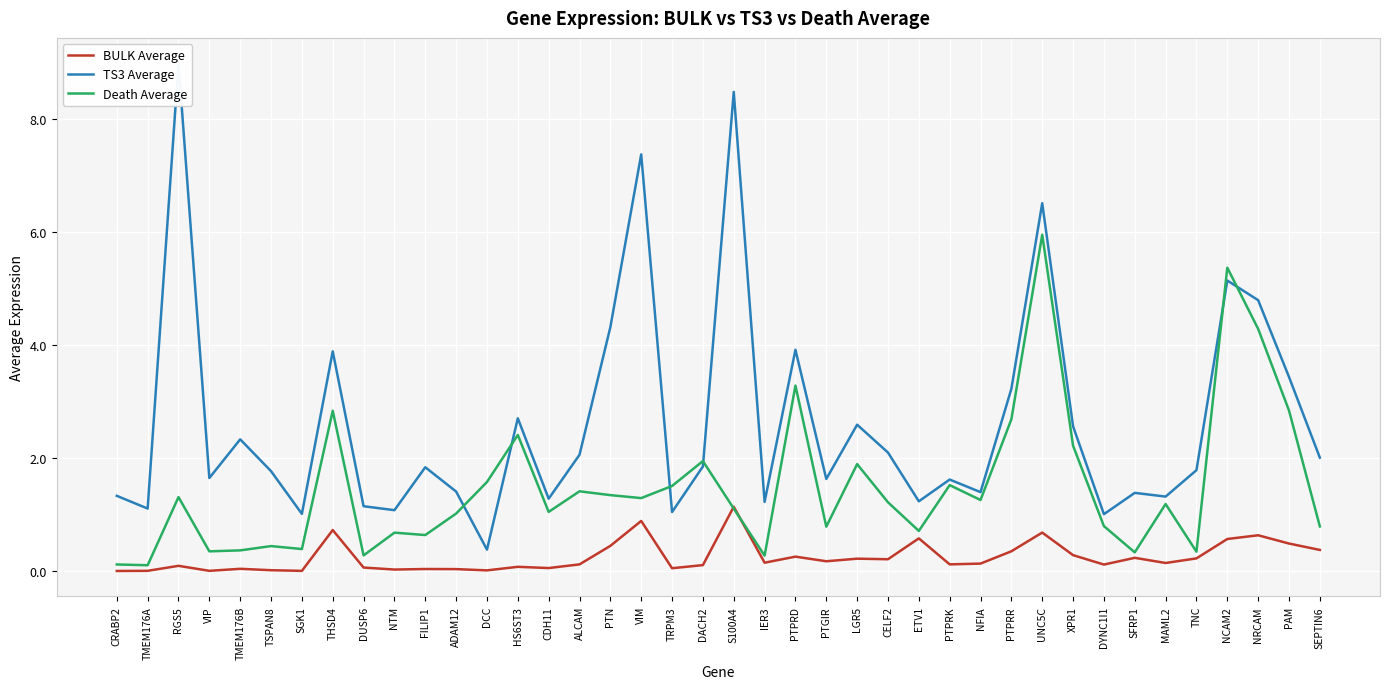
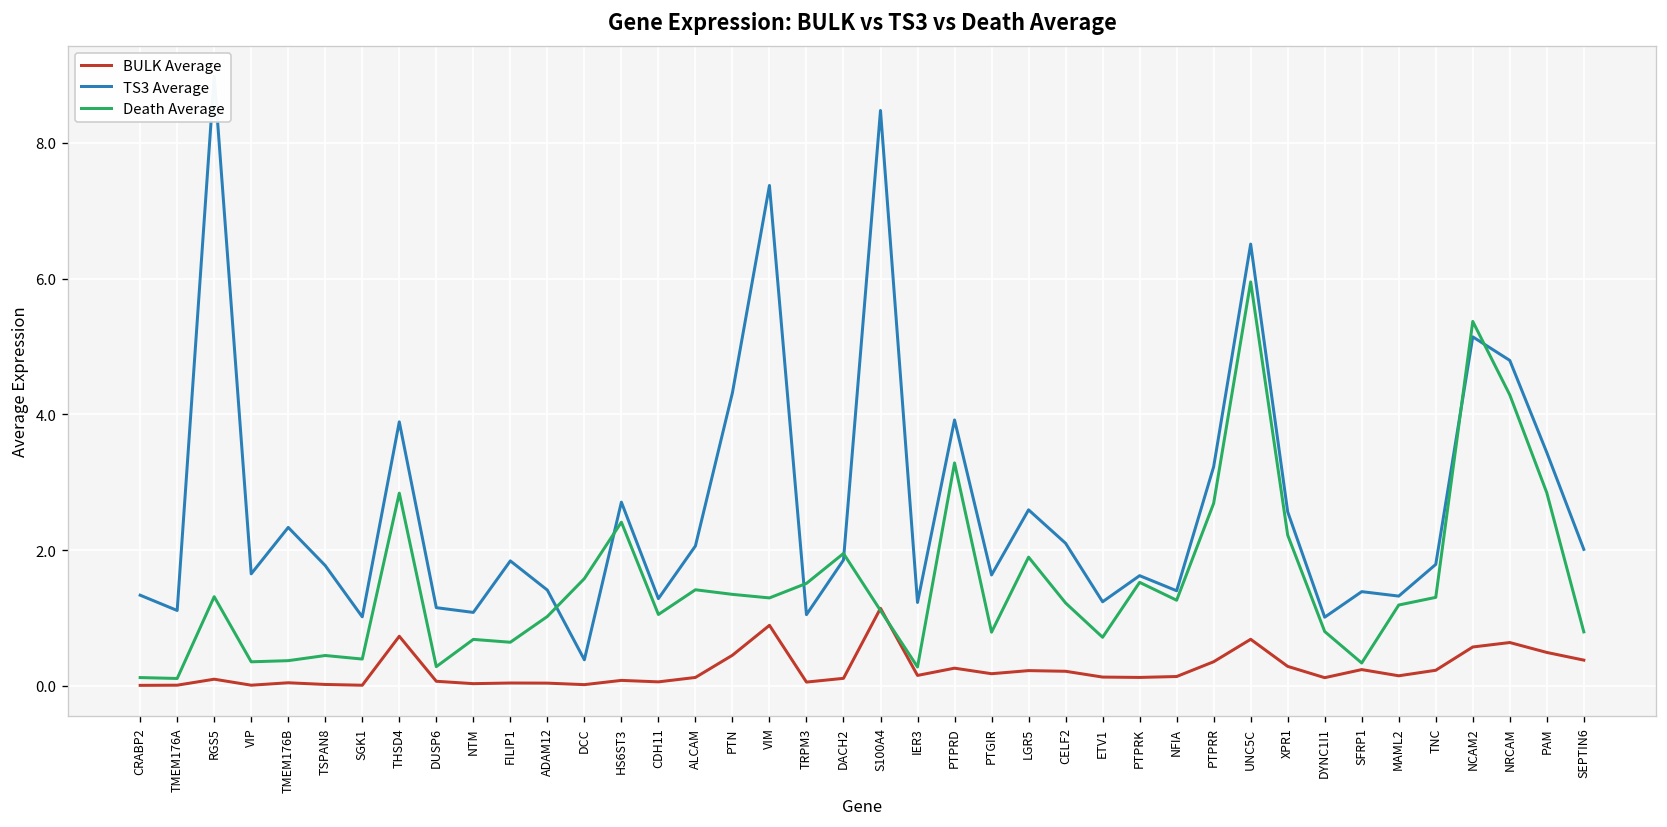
BULK Average, ETV1: 0.6 -> 0.1
Death Average, TNC: 0.3 -> 1.3
